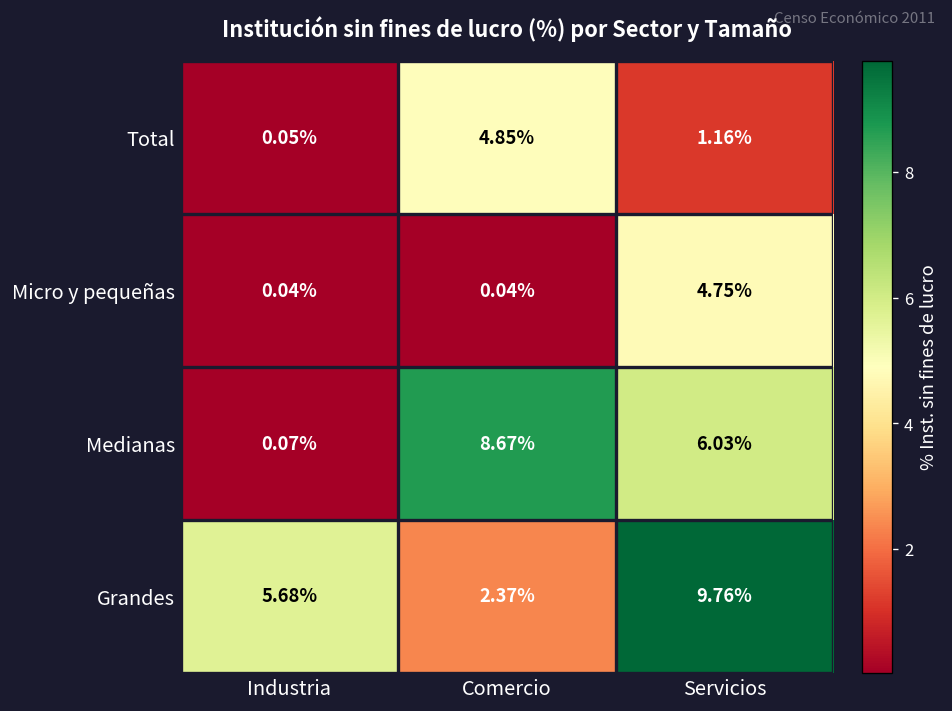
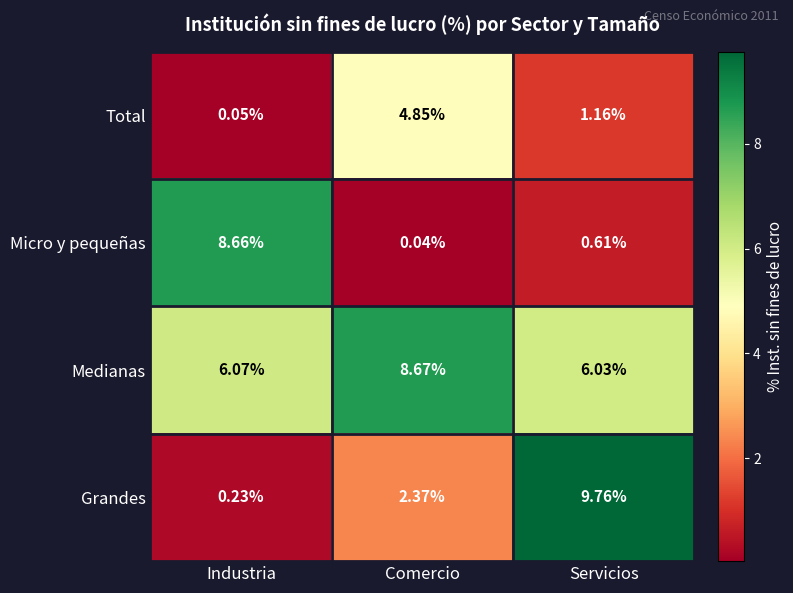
Micro y pequeñas, Industria: 0.04% -> 8.66%
Micro y pequeñas, Servicios: 4.75% -> 0.61%
Medianas, Industria: 0.07% -> 6.07%
Grandes, Industria: 5.68% -> 0.23%
